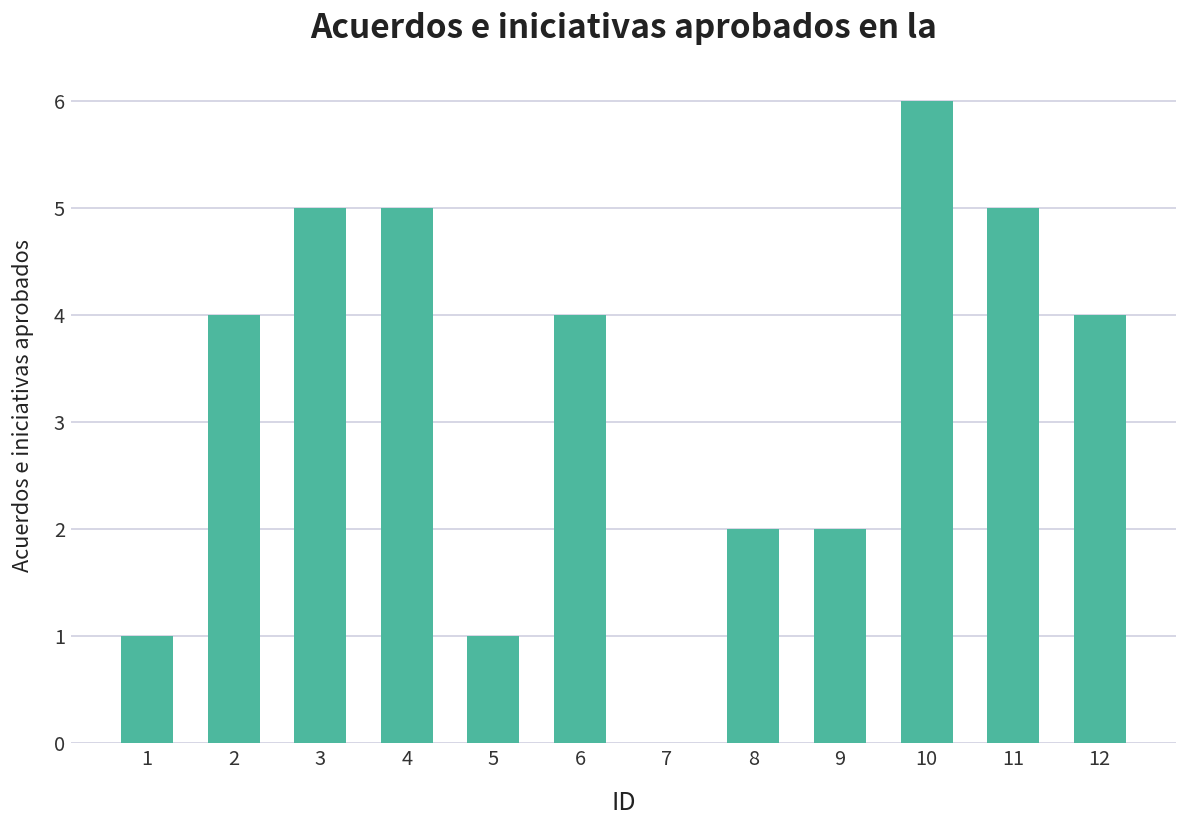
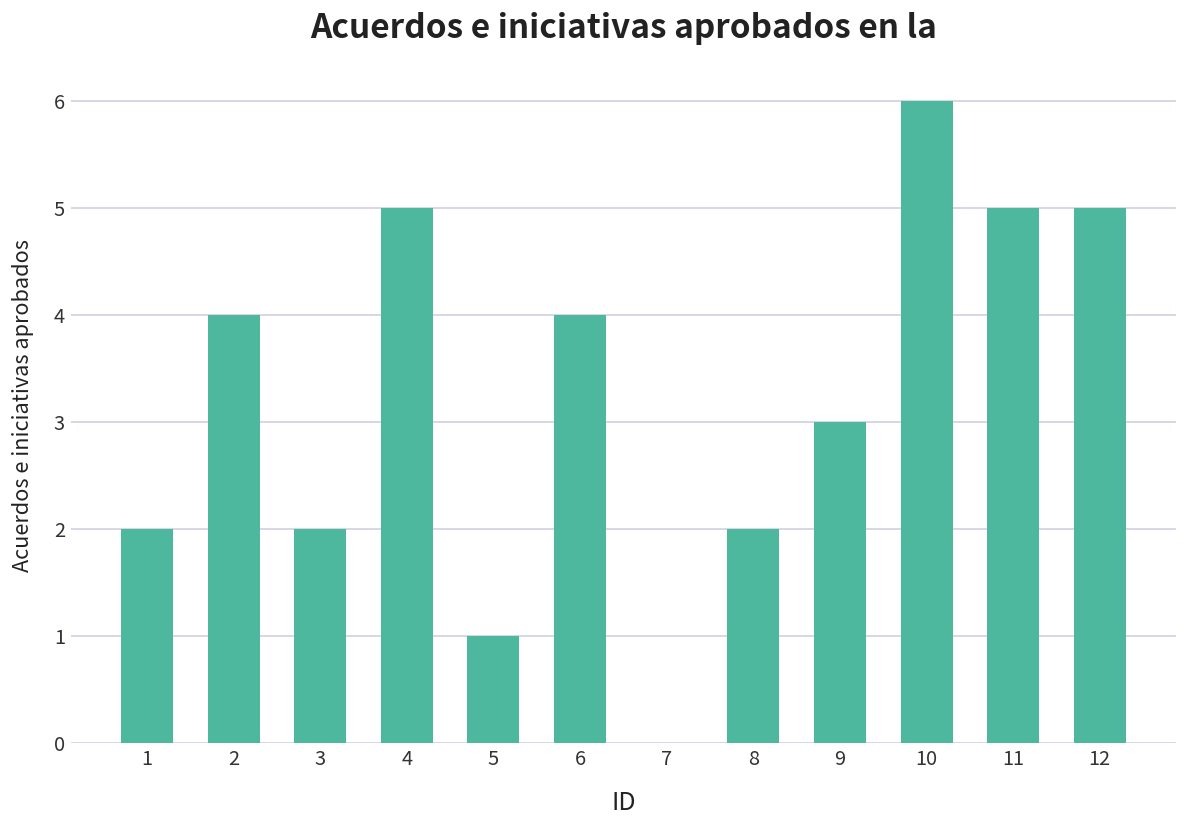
1: 1 -> 2
3: 5 -> 2
9: 2 -> 3
12: 4 -> 5
